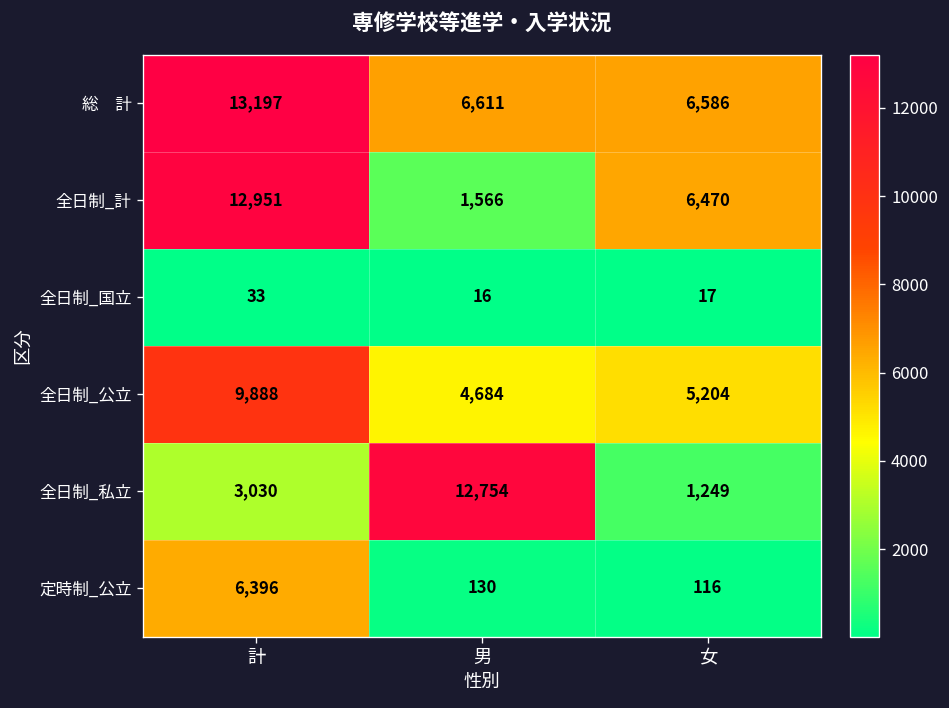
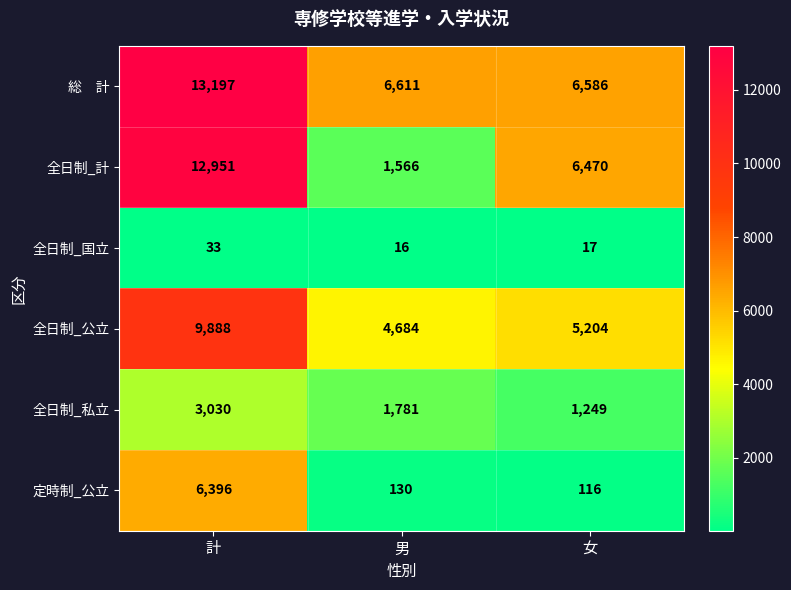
全日制_私立, 男: 12,754 -> 1,781
